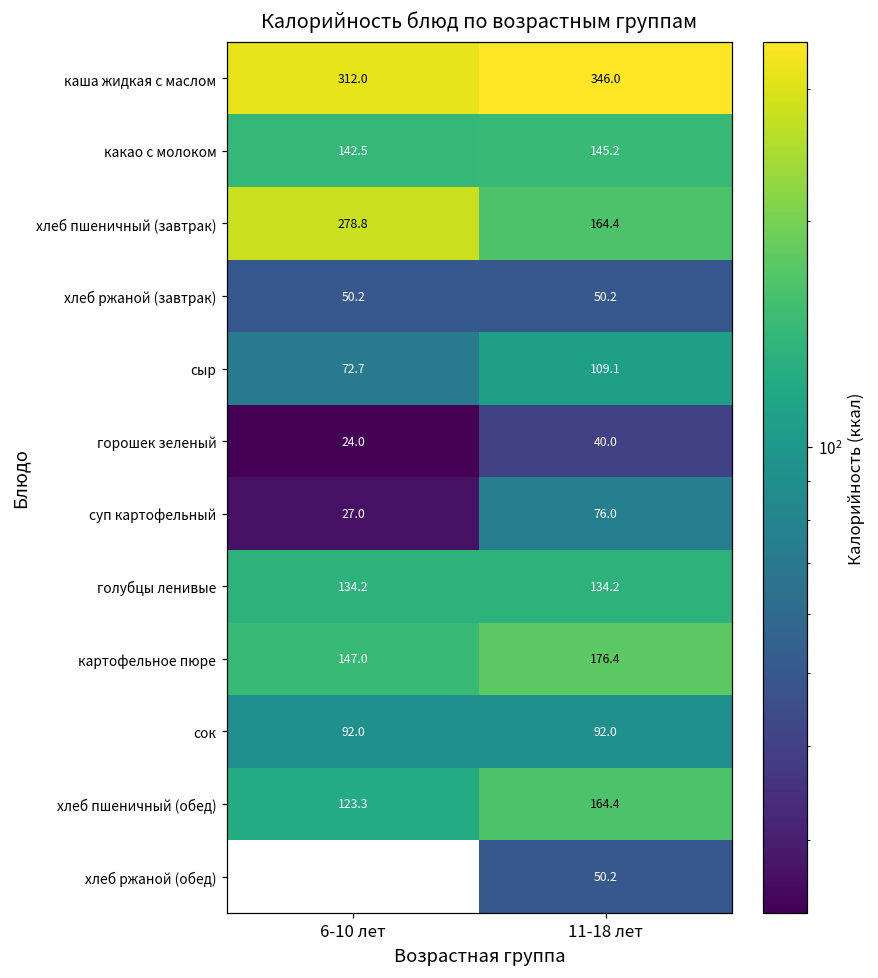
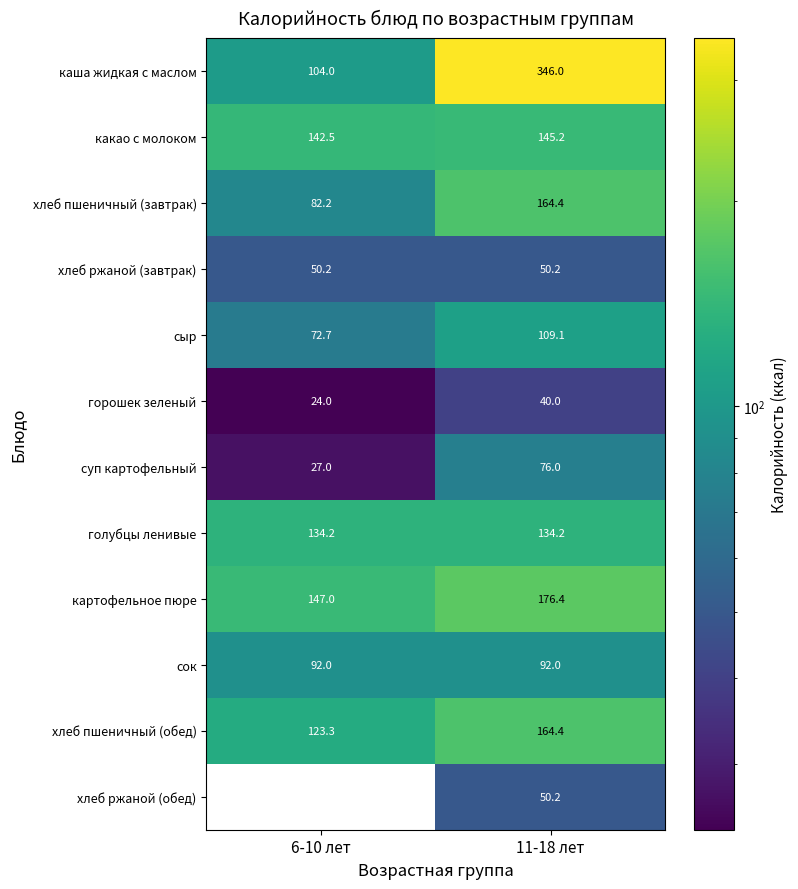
каша жидкая с маслом, 6-10 лет: 312.0 -> 104.0
хлеб пшеничный (завтрак), 6-10 лет: 278.8 -> 82.2
